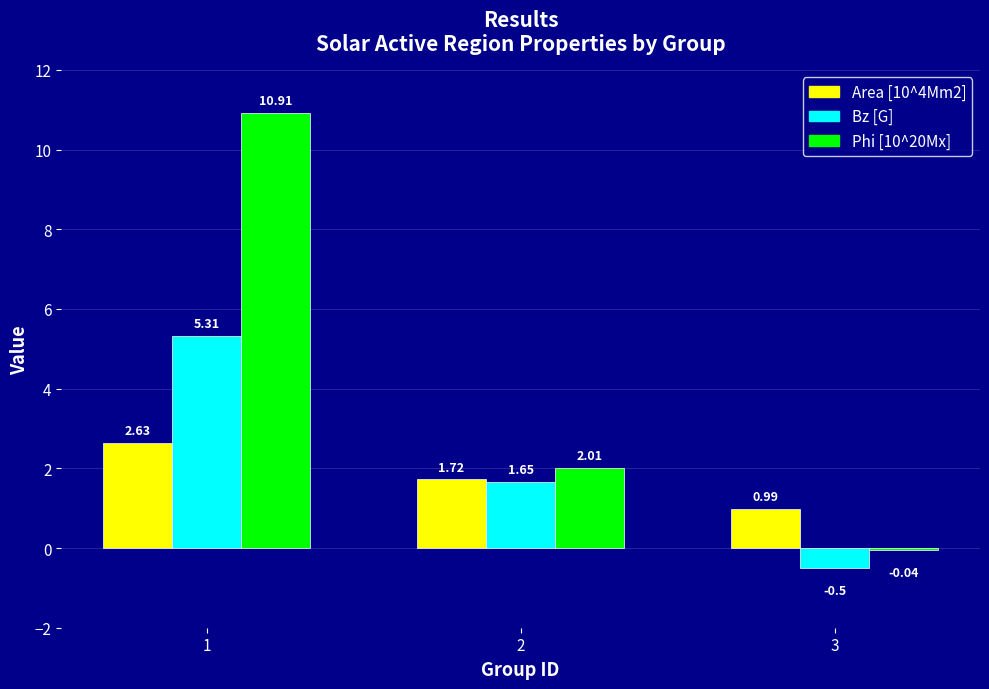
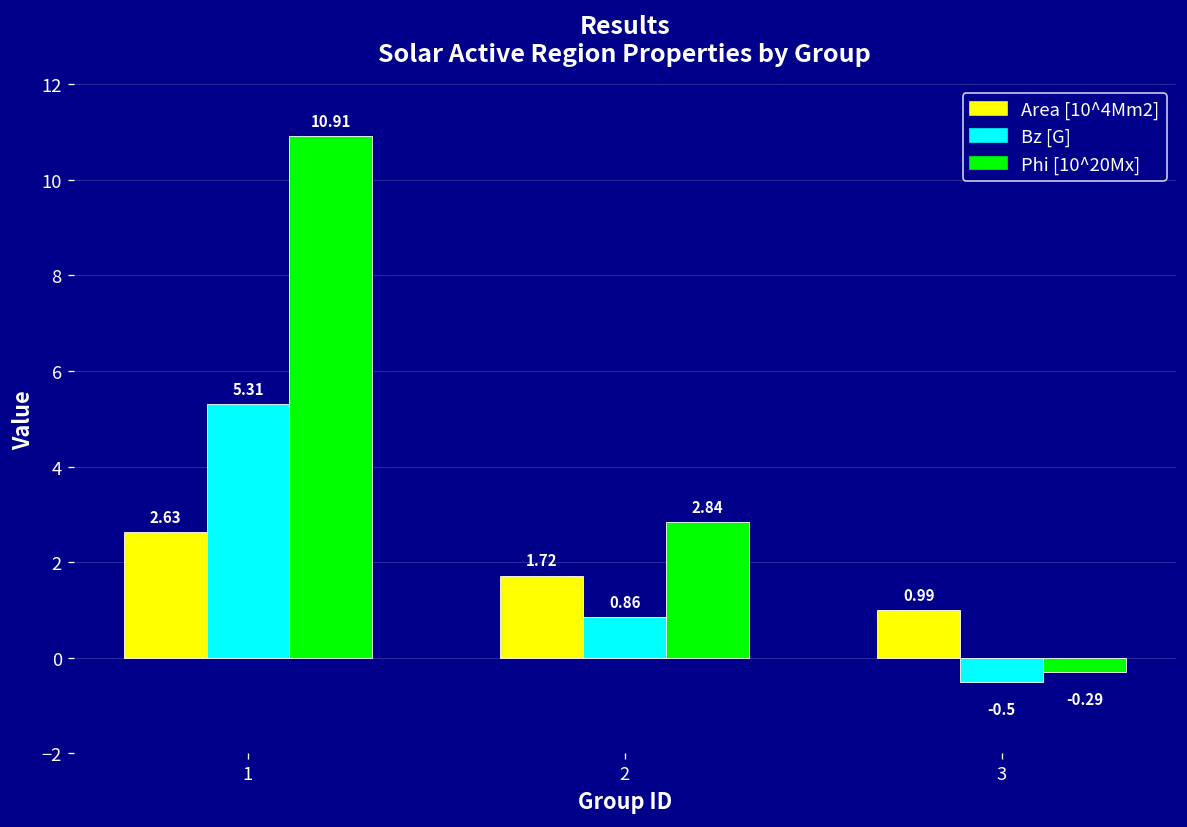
Bz [G], 2: 1.65 -> 0.86
Phi [10^20Mx], 2: 2.01 -> 2.84
Phi [10^20Mx], 3: -0.04 -> -0.29
